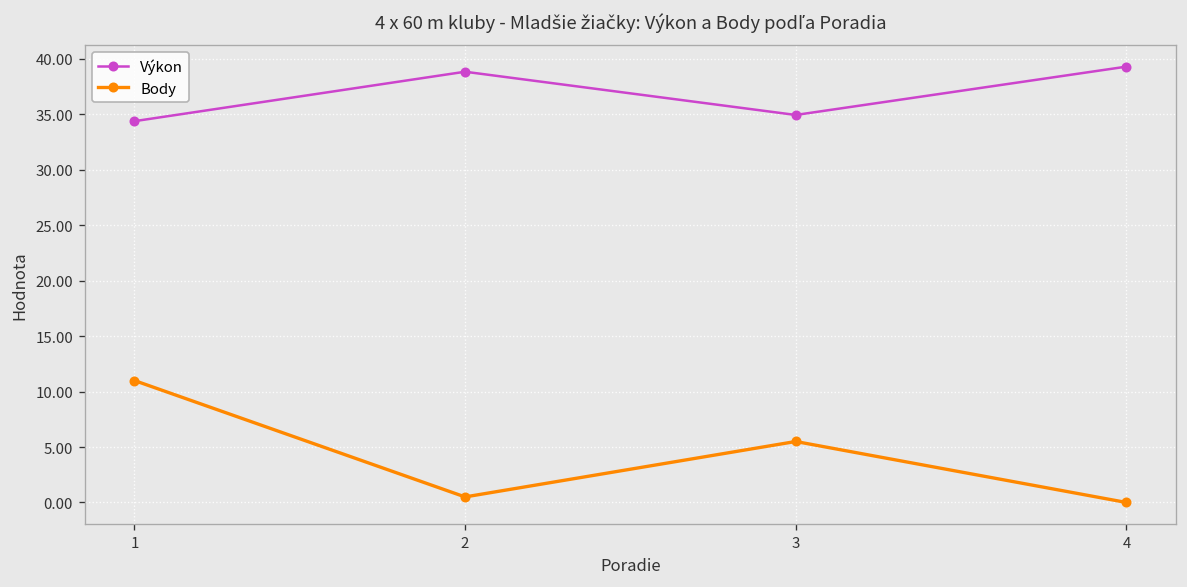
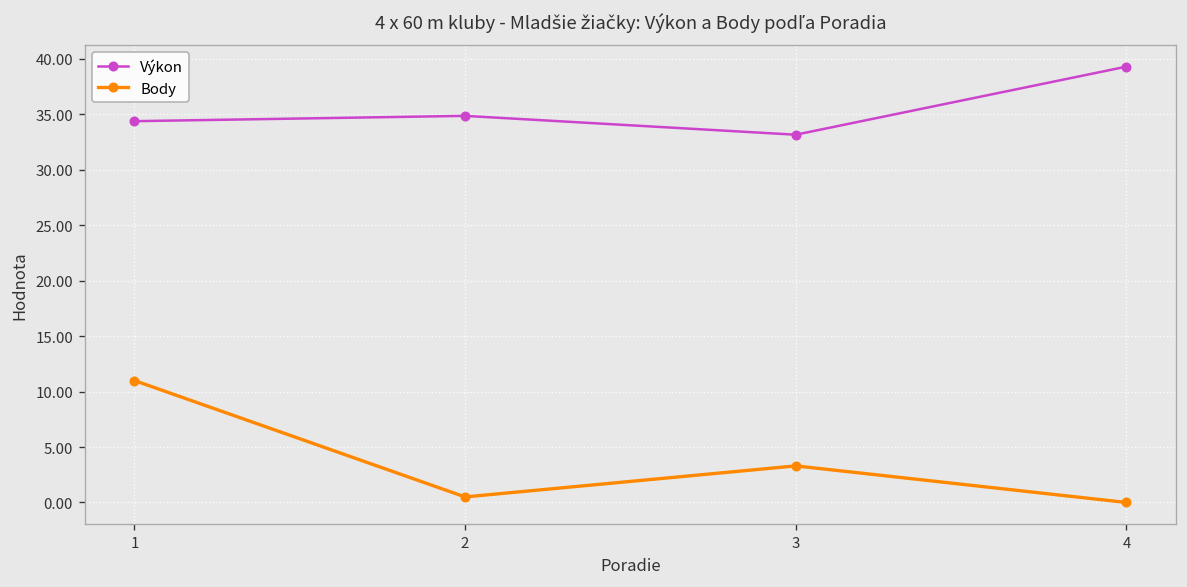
Výkon, 2: 39 -> 35
Výkon, 3: 35 -> 33
Body, 3: 6 -> 3
